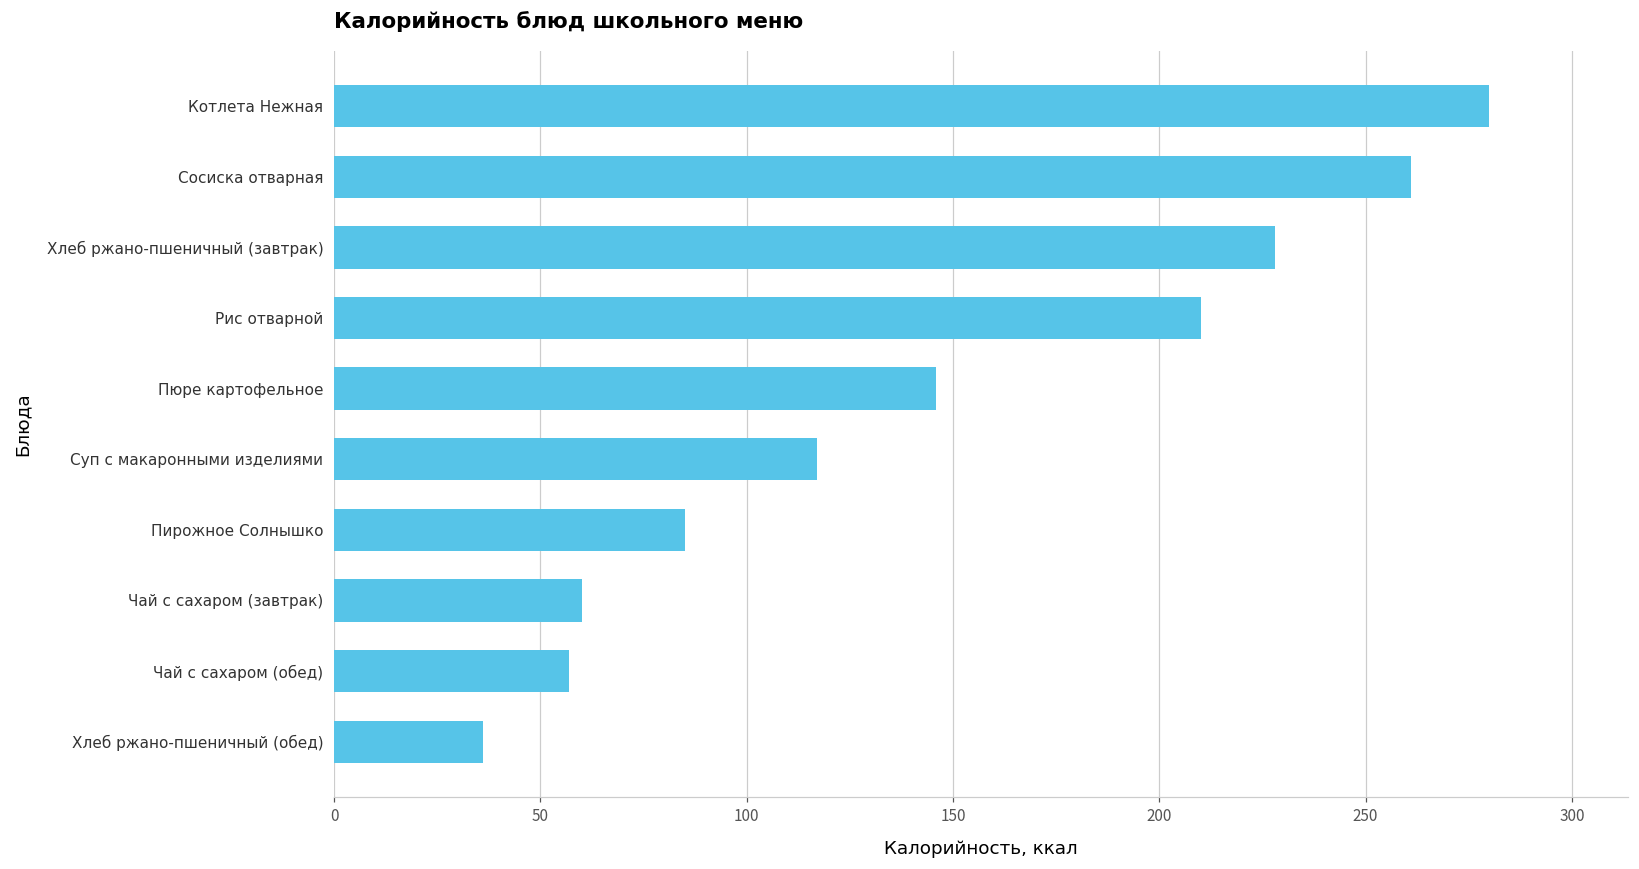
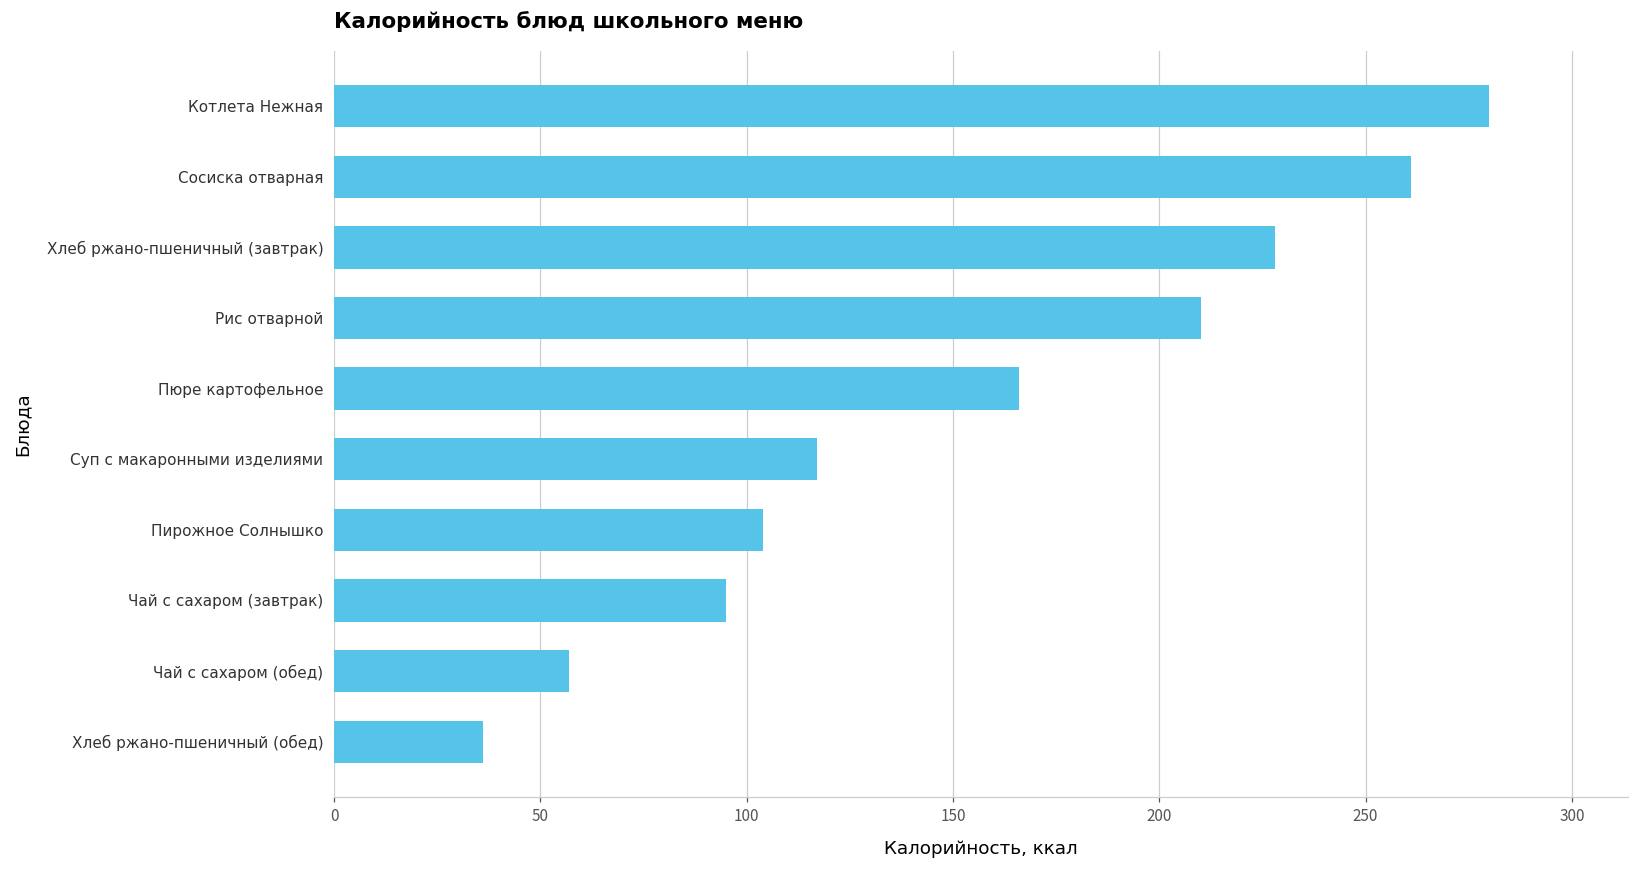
Пюре картофельное: 146 -> 166
Пирожное Солнышко: 85 -> 104
Чай с сахаром (завтрак): 60 -> 95
